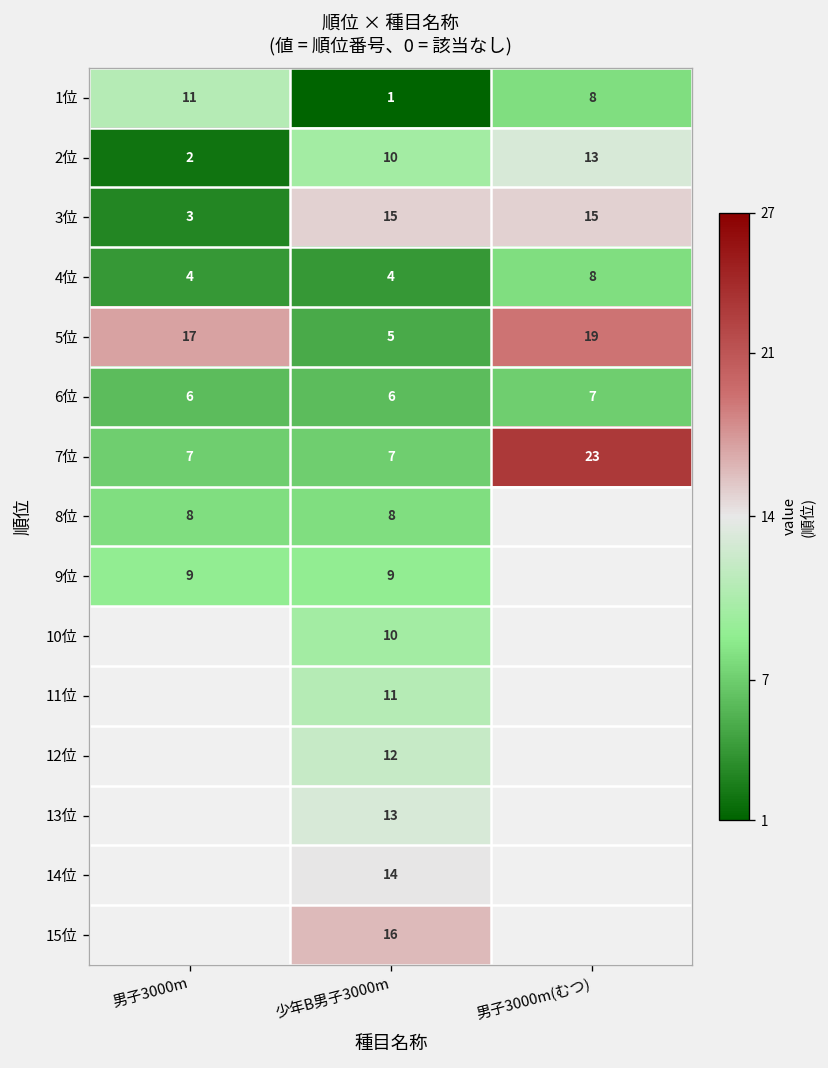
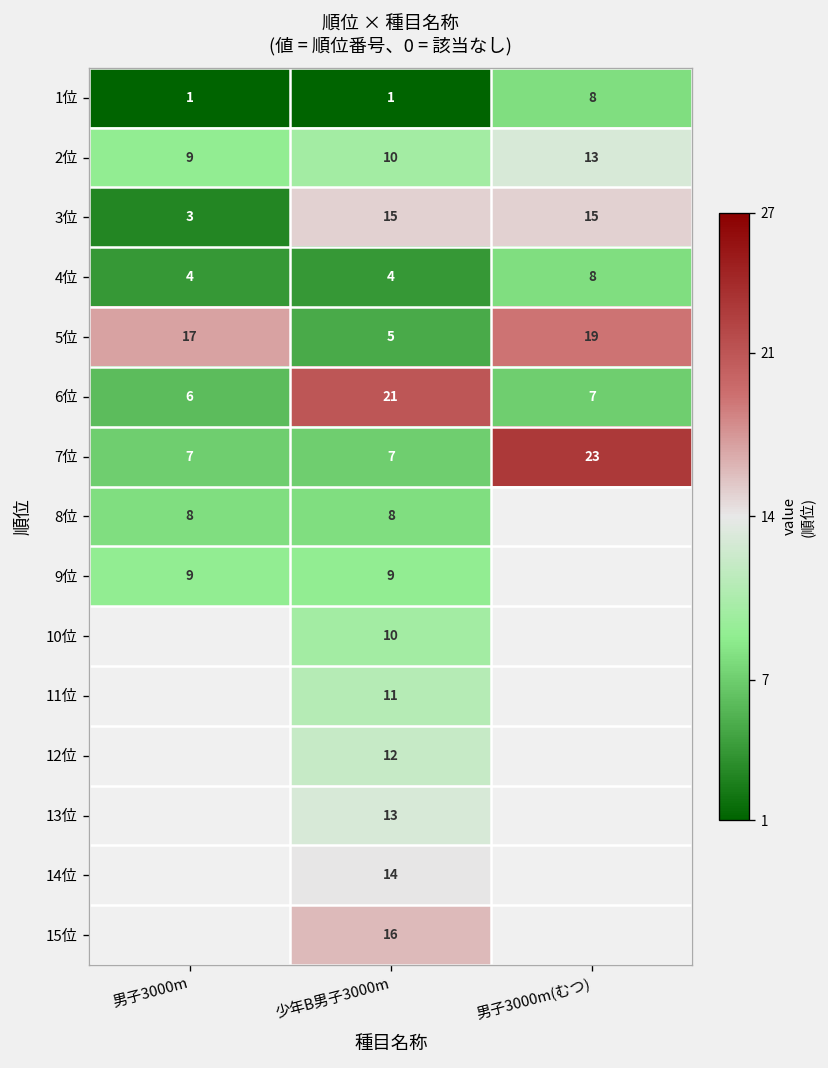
1位, 男子3000m: 11 -> 1
2位, 男子3000m: 2 -> 9
6位, 少年B男子3000m: 6 -> 21
